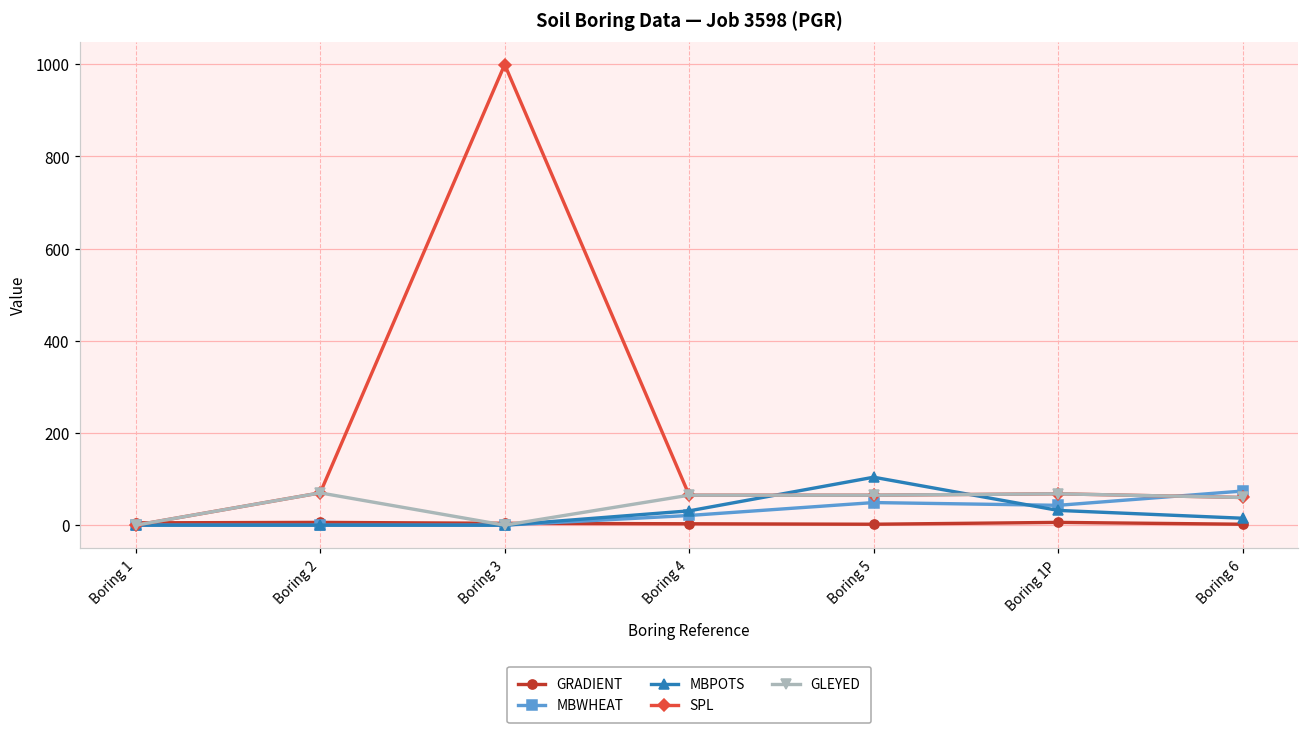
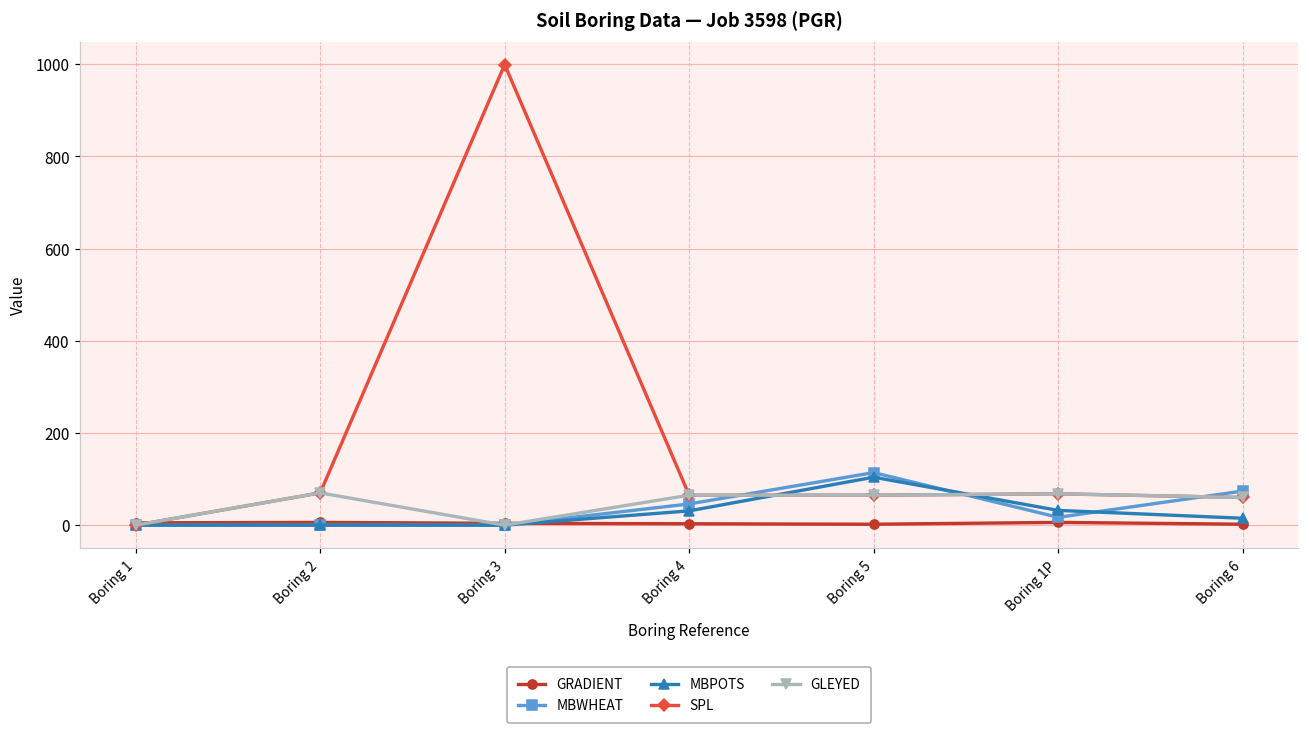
MBWHEAT, Boring 4: 20 -> 50
MBWHEAT, Boring 5: 50 -> 110
MBWHEAT, Boring 1P: 40 -> 20
